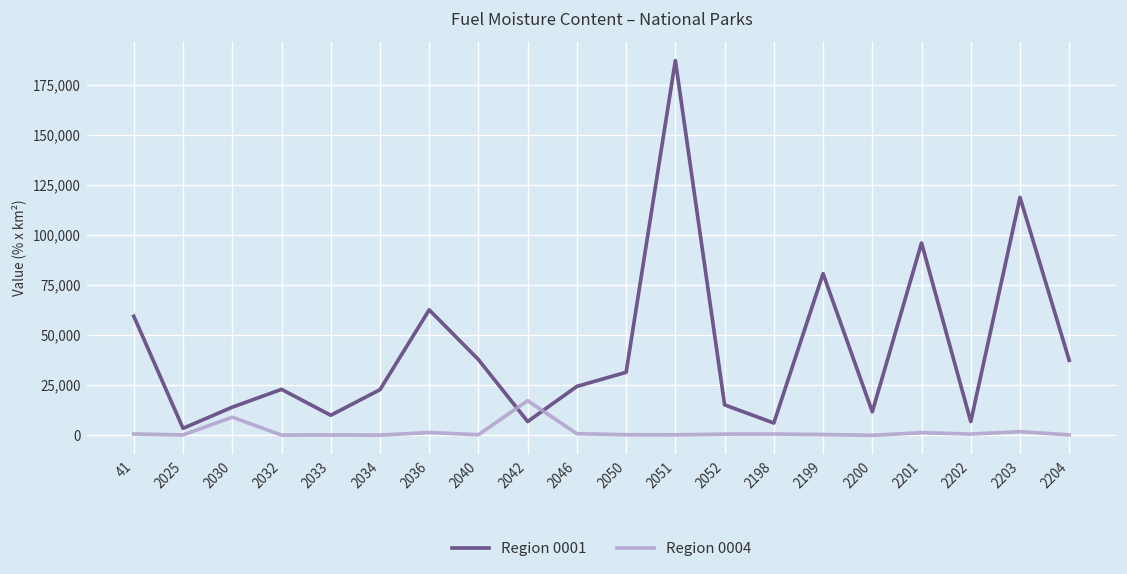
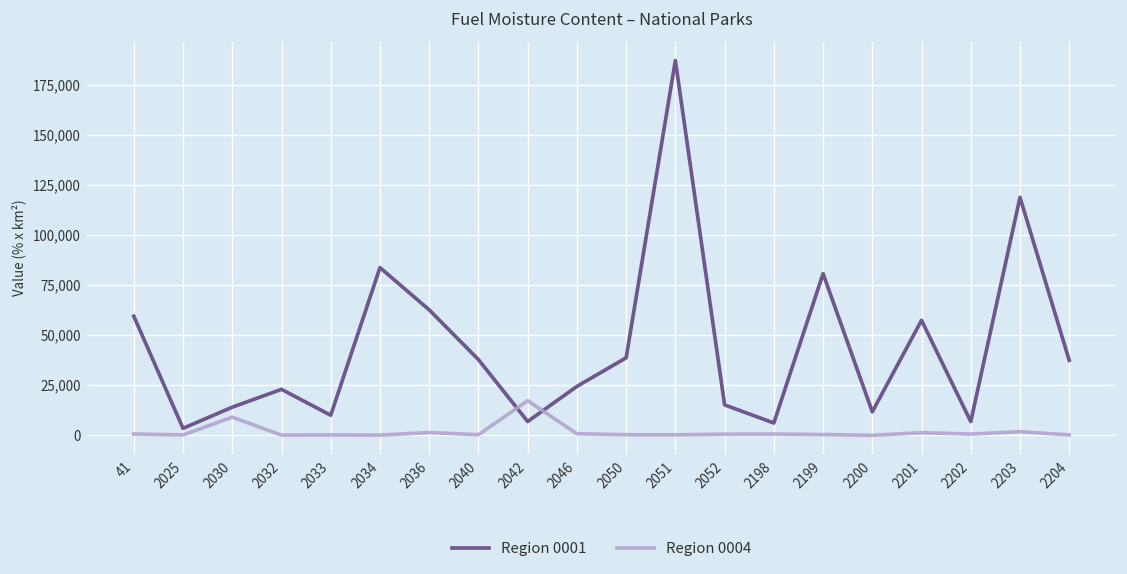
Region 0001, 2034: 23,000 -> 84,000
Region 0001, 2050: 31,000 -> 39,000
Region 0001, 2201: 96,000 -> 57,000
